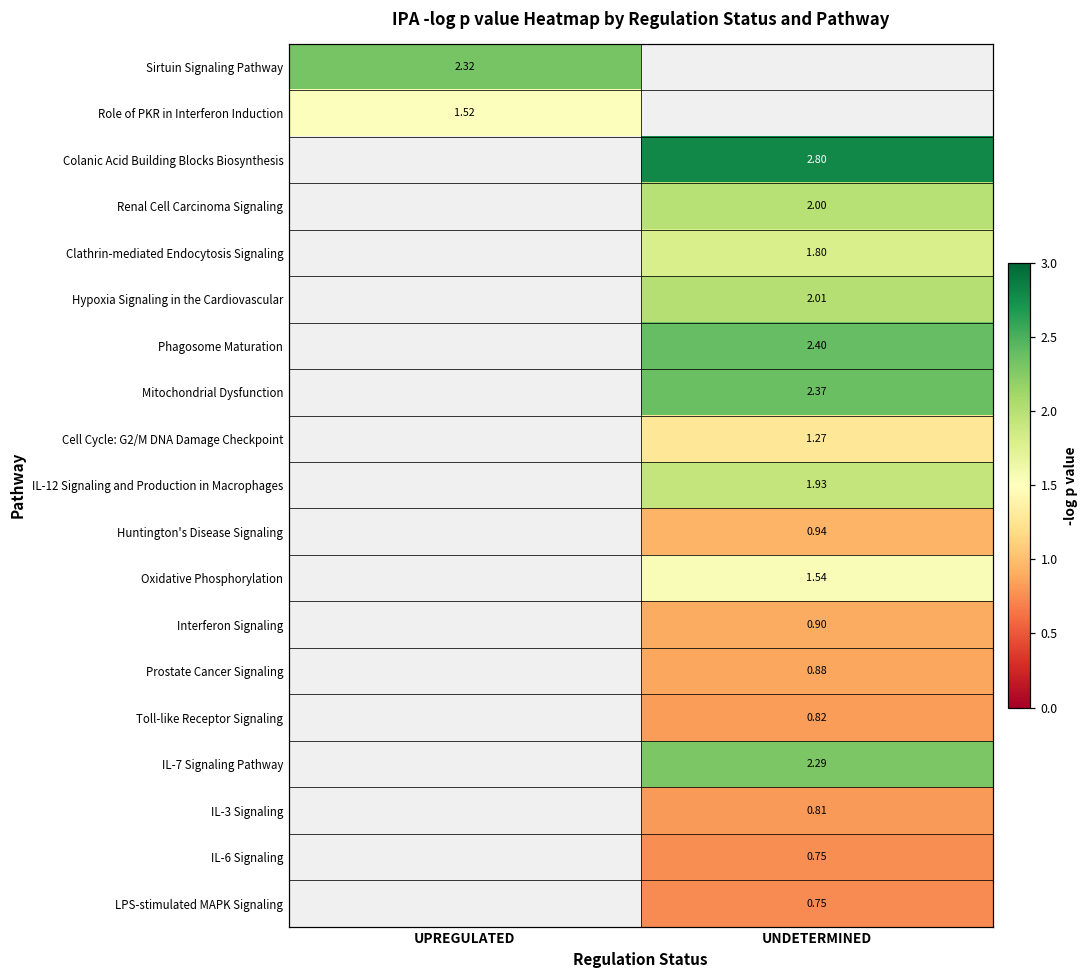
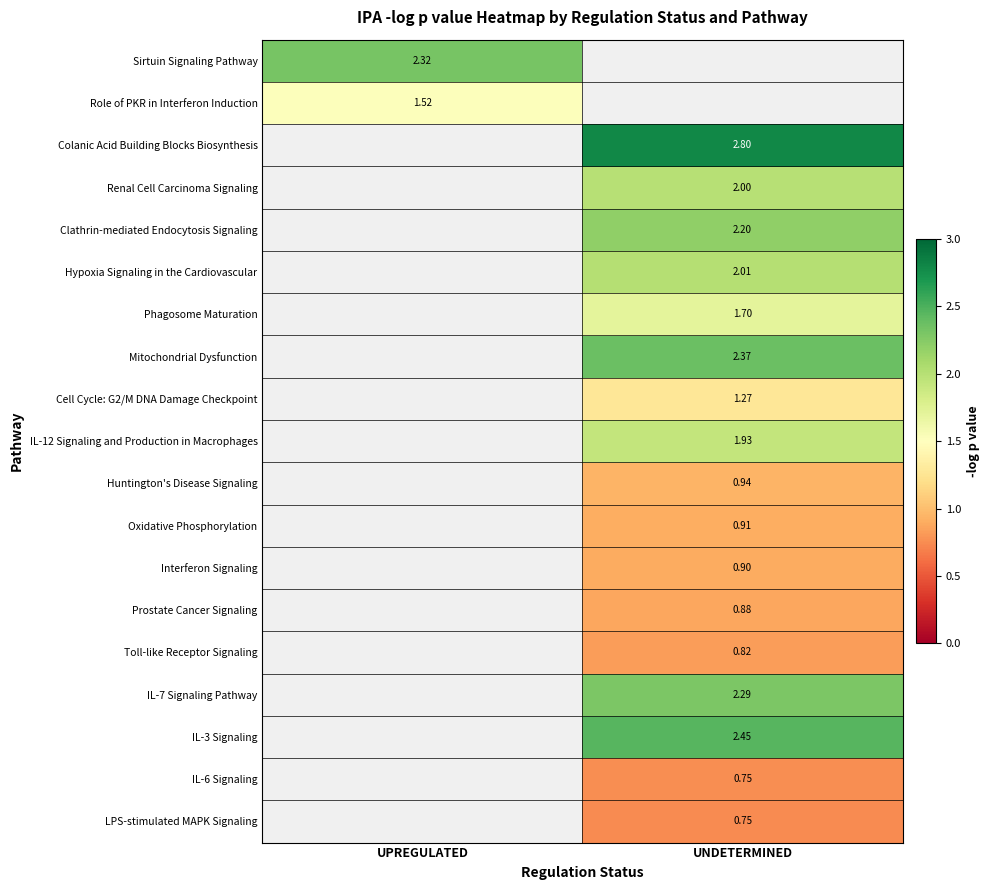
Clathrin-mediated Endocytosis Signaling, UNDETERMINED: 1.80 -> 2.20
Phagosome Maturation, UNDETERMINED: 2.40 -> 1.70
Oxidative Phosphorylation, UNDETERMINED: 1.54 -> 0.91
IL-3 Signaling, UNDETERMINED: 0.81 -> 2.45
